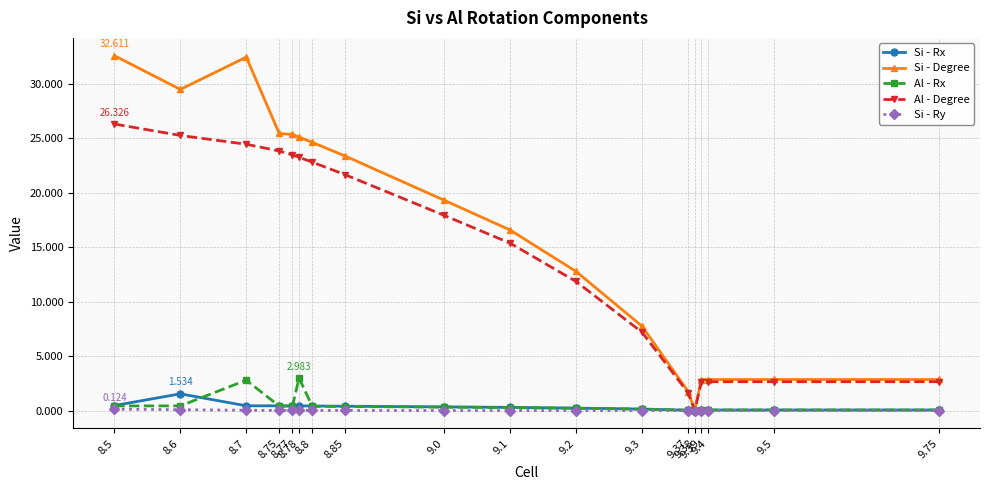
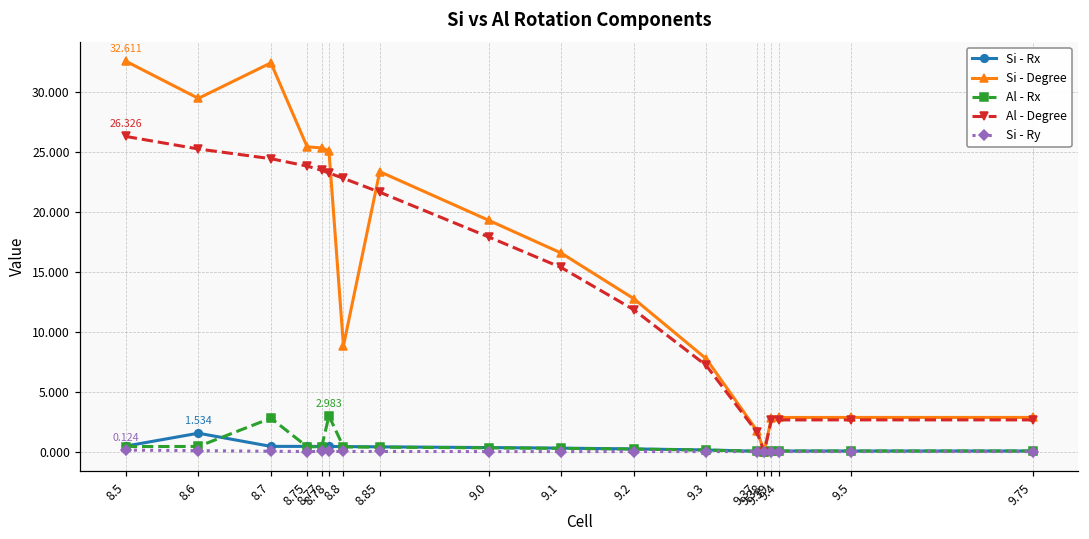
Si - Degree, 8.8: 24.6 -> 8.8
